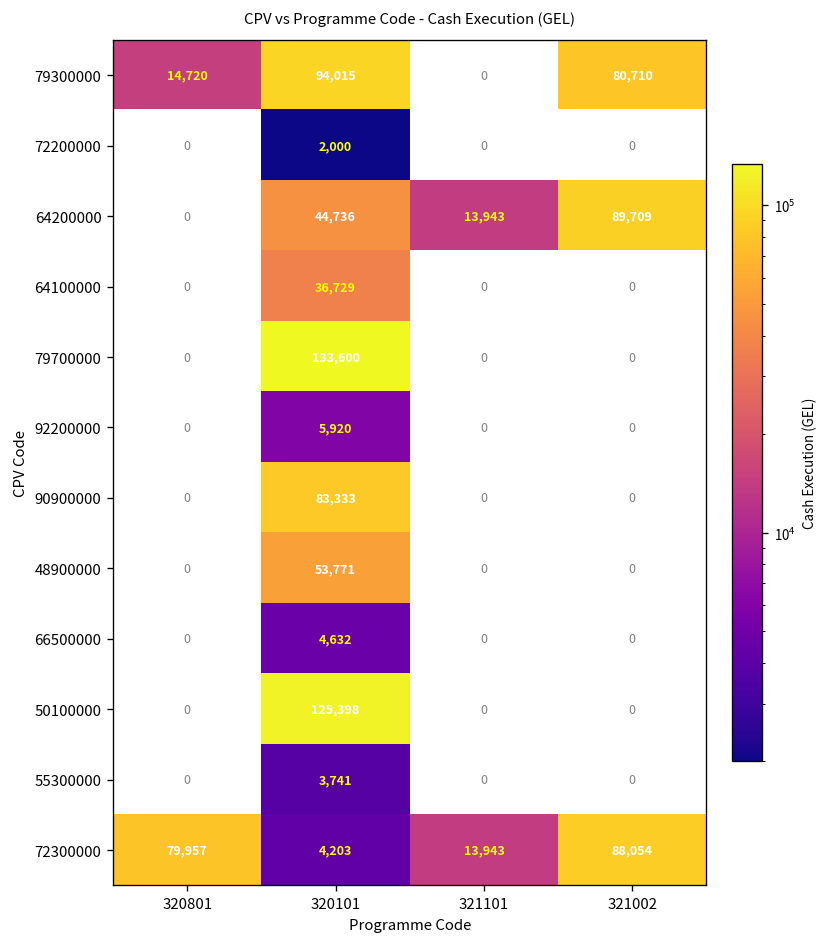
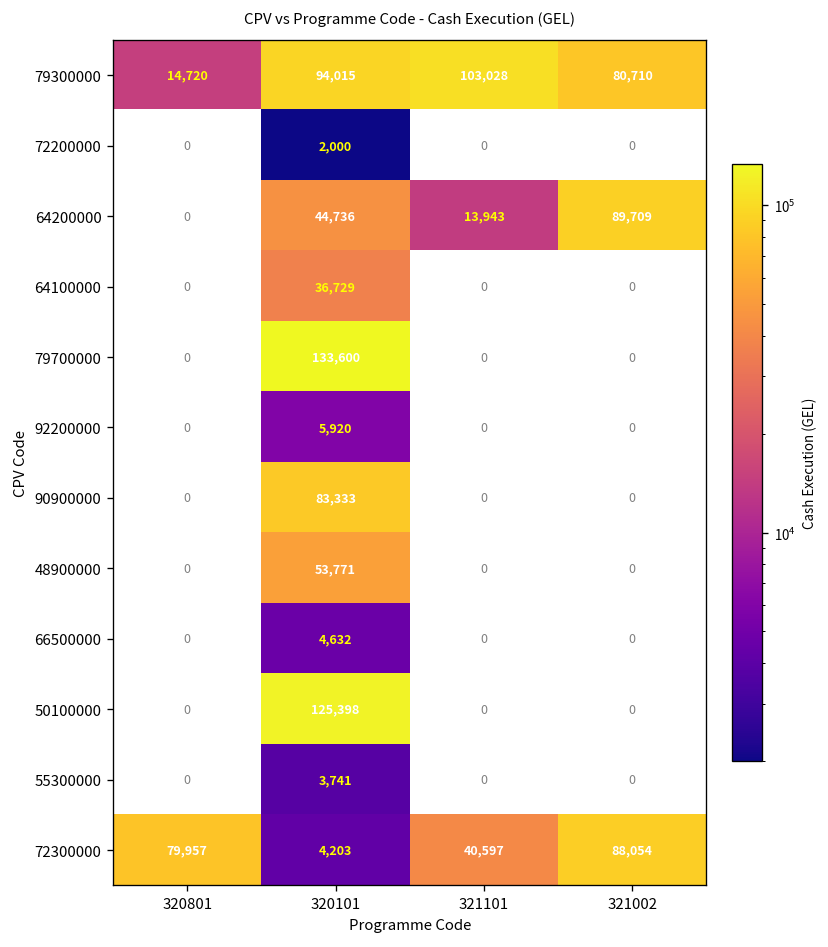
79300000, 321101: 0 -> 103,028
72300000, 321101: 13,943 -> 40,597
